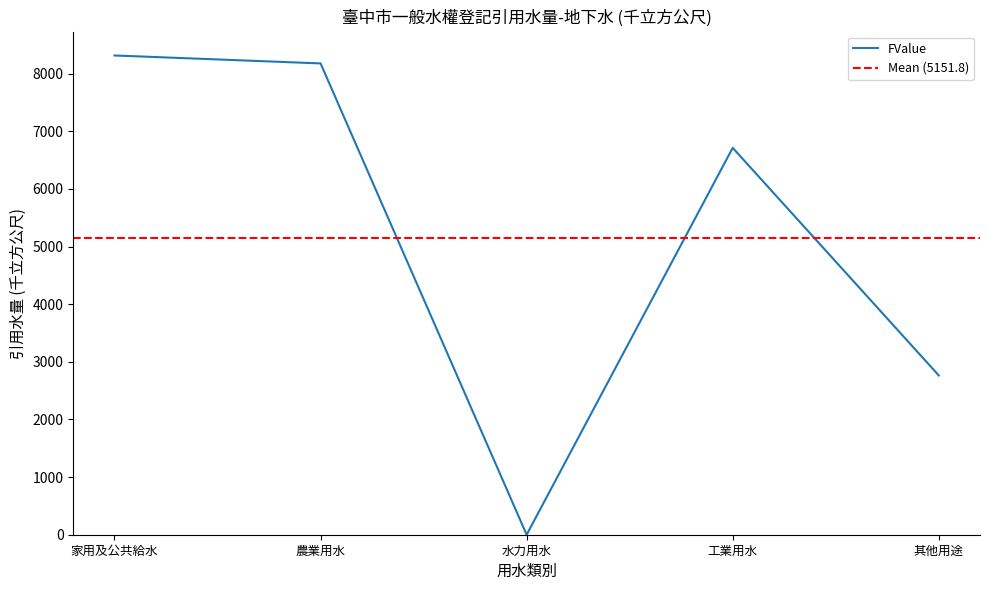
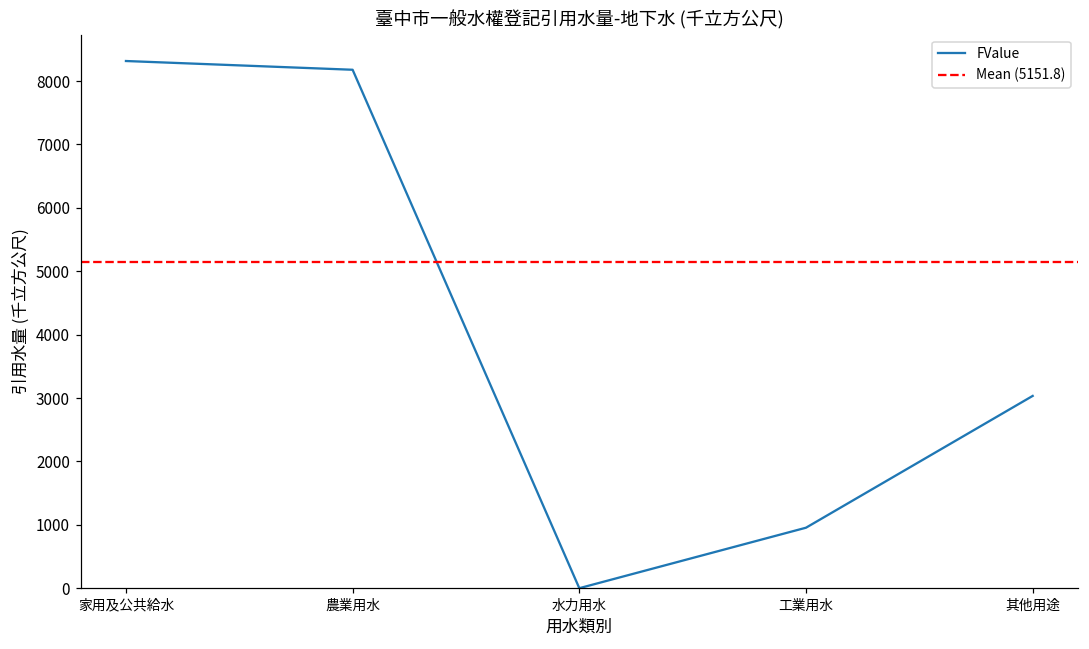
工業用水: 6700 -> 1000
其他用途: 2800 -> 3000
